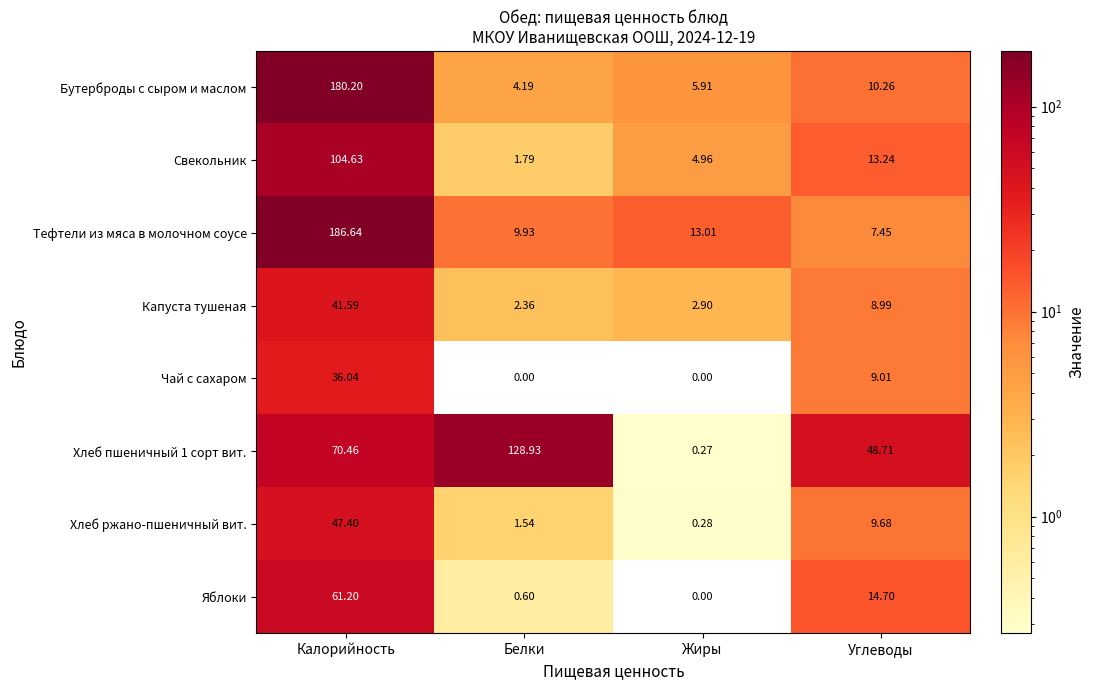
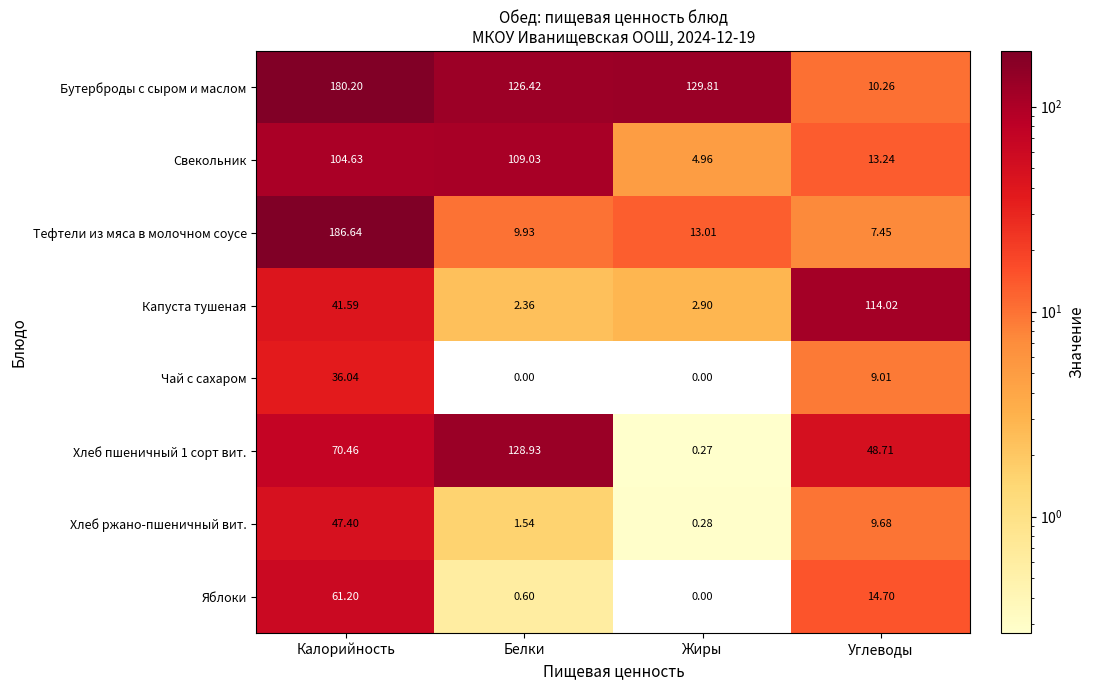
Бутерброды с сыром и маслом, Белки: 4.19 -> 126.42
Бутерброды с сыром и маслом, Жиры: 5.91 -> 129.81
Свекольник, Белки: 1.79 -> 109.03
Капуста тушеная, Углеводы: 8.99 -> 114.02
